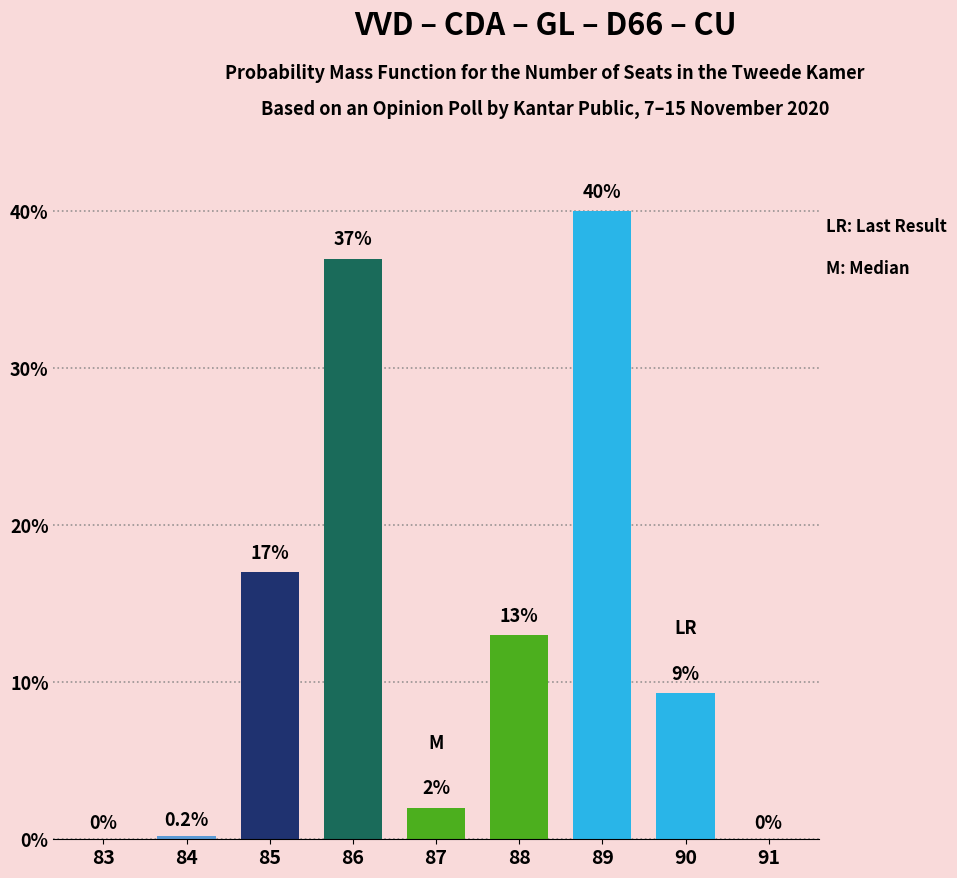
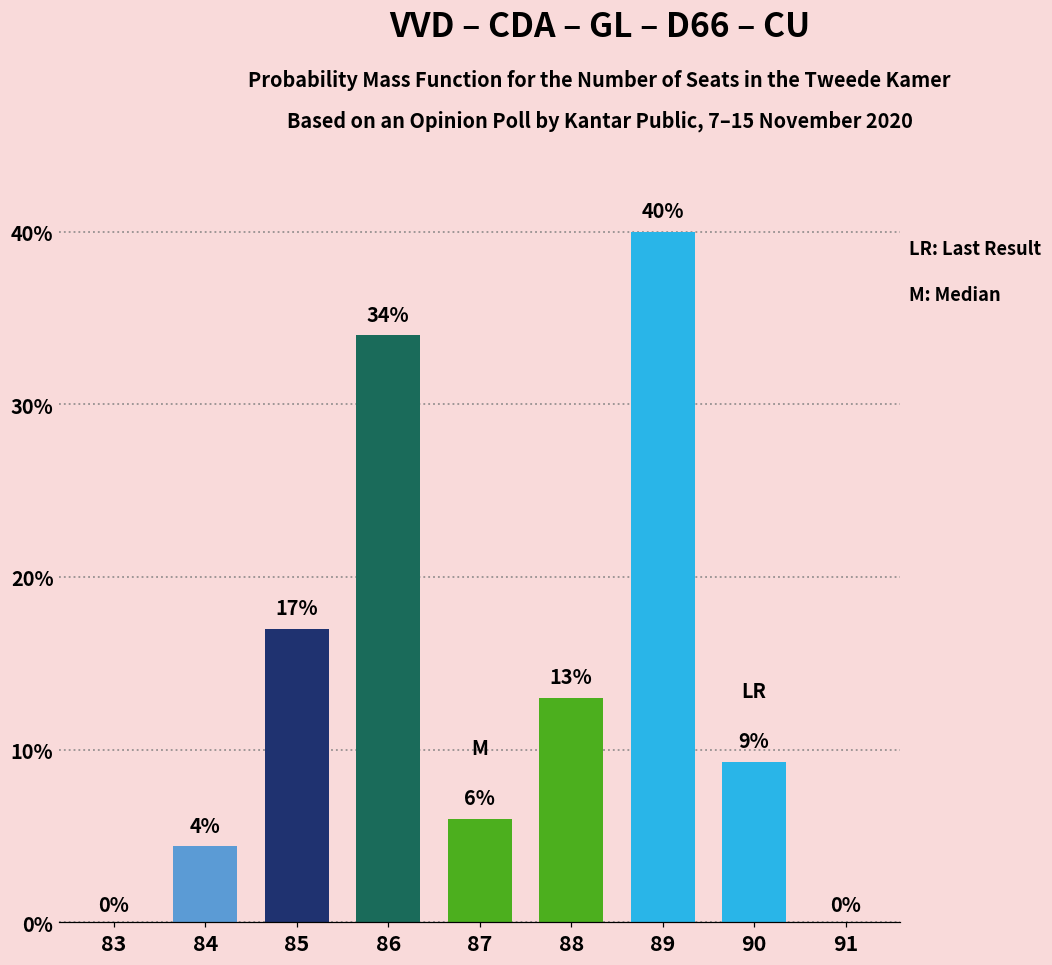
84: 0.2% -> 4%
86: 37% -> 34%
87: 2% -> 6%
